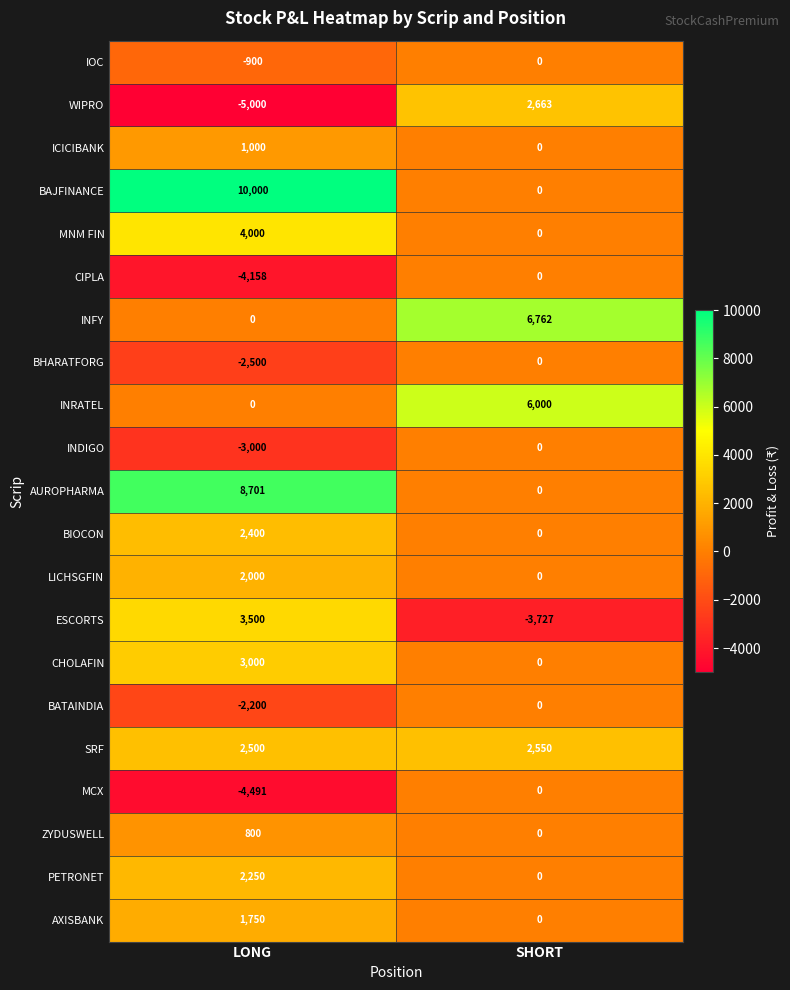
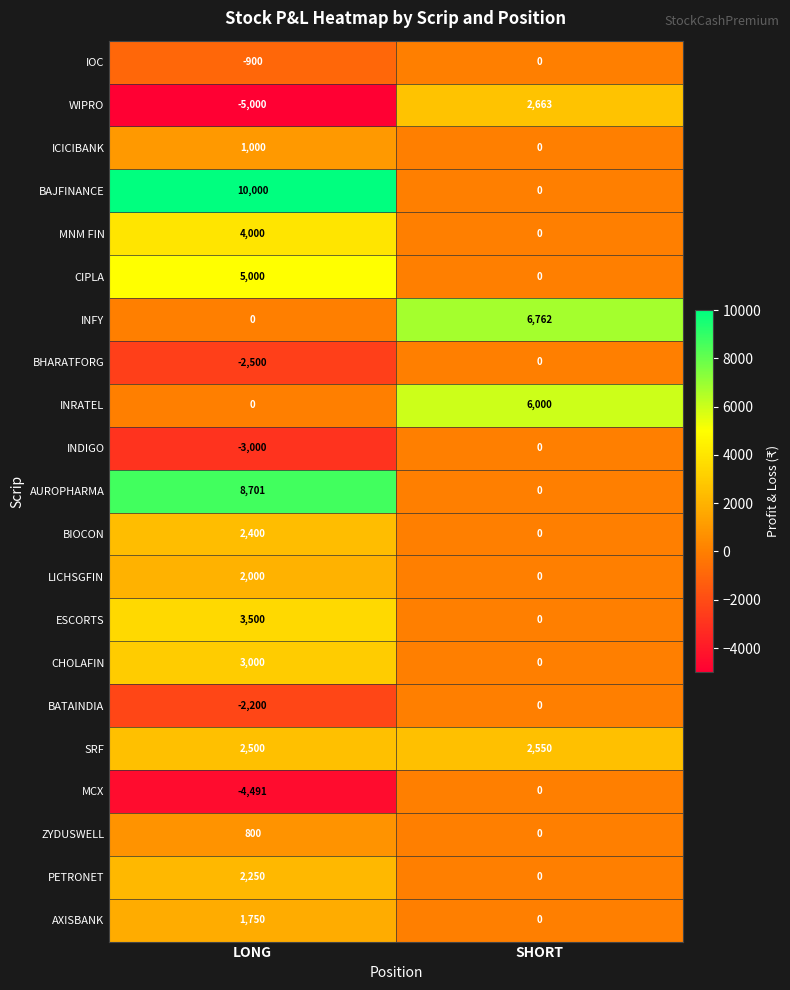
CIPLA, LONG: -4,158 -> 5,000
ESCORTS, SHORT: -3,727 -> 0
